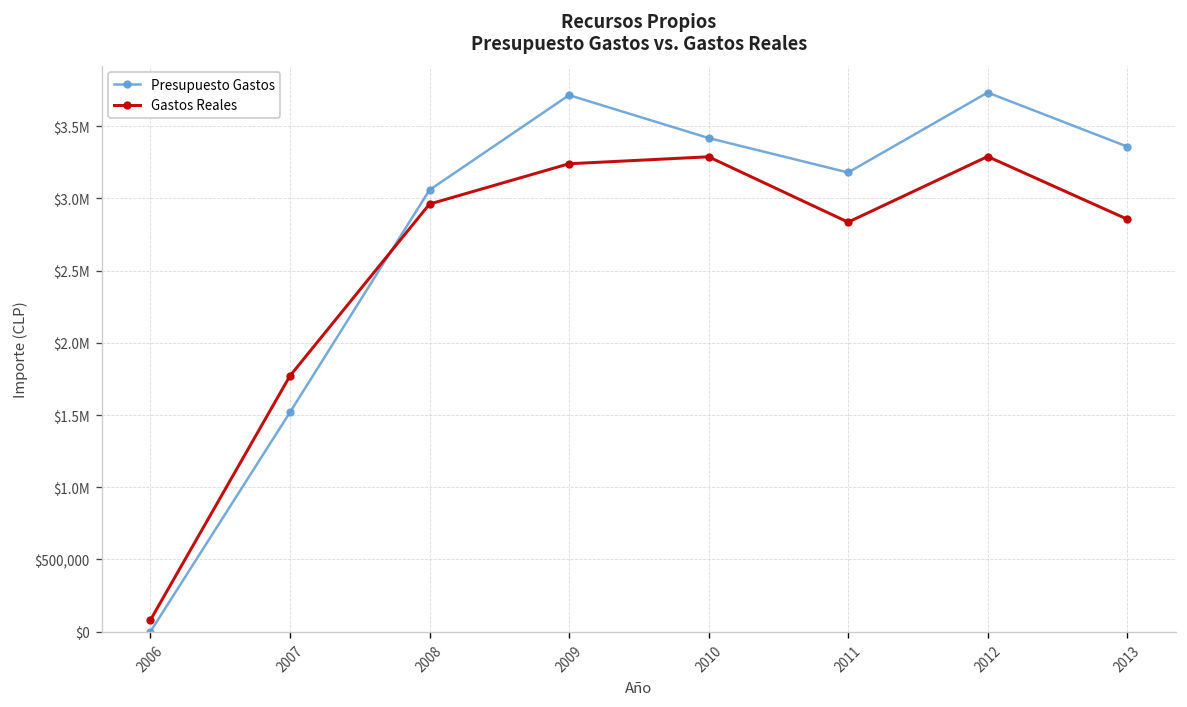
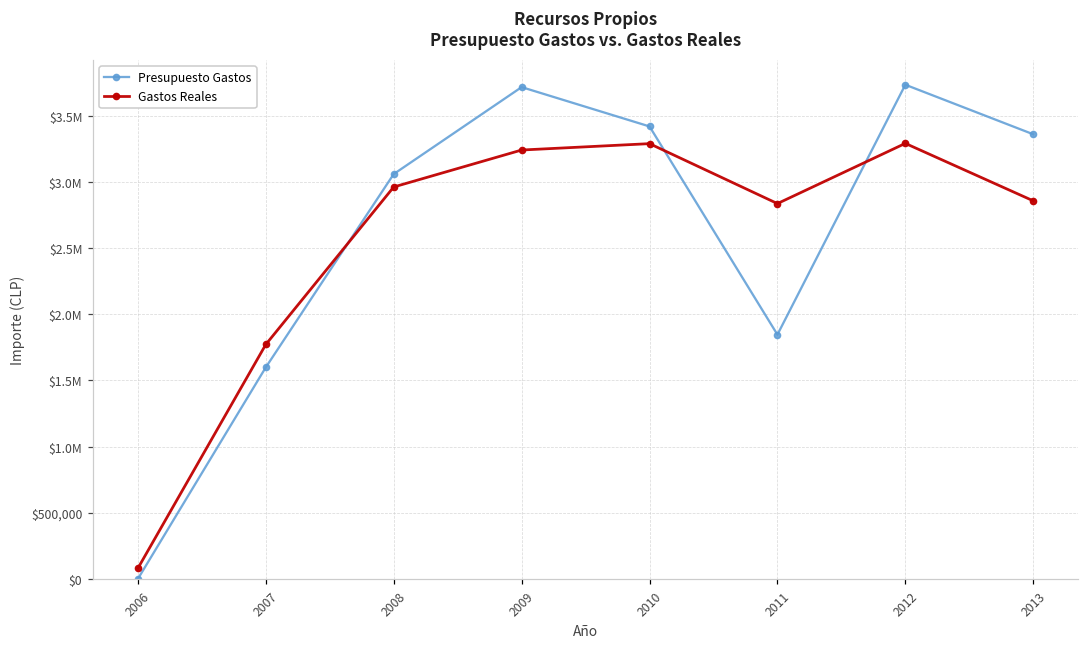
Presupuesto Gastos, 2007: $1,520,000 -> $1,600,000
Presupuesto Gastos, 2011: $3,180,000 -> $1,850,000
